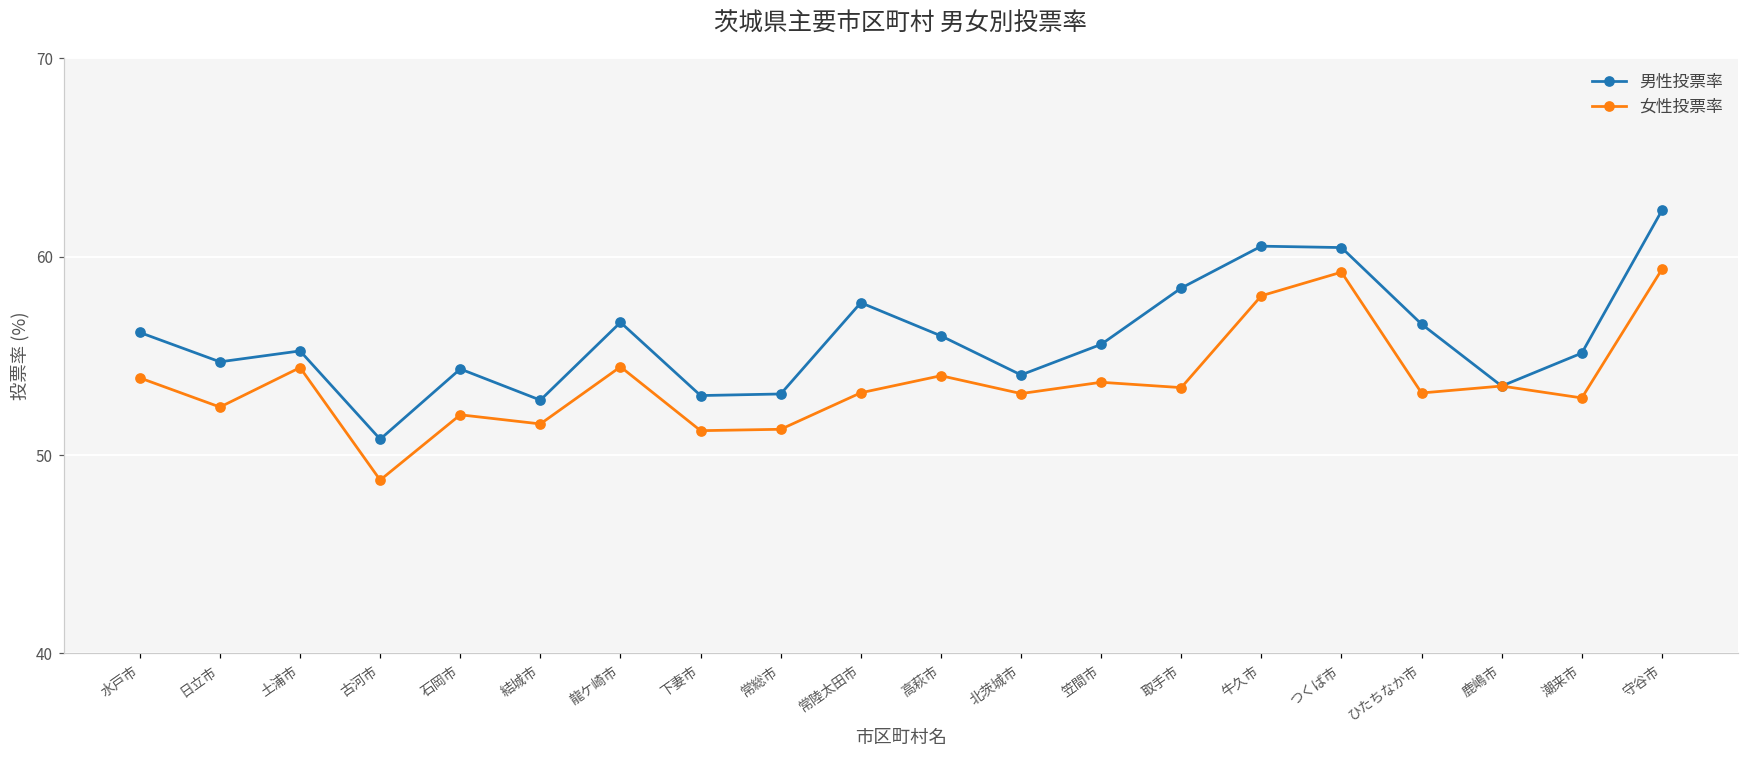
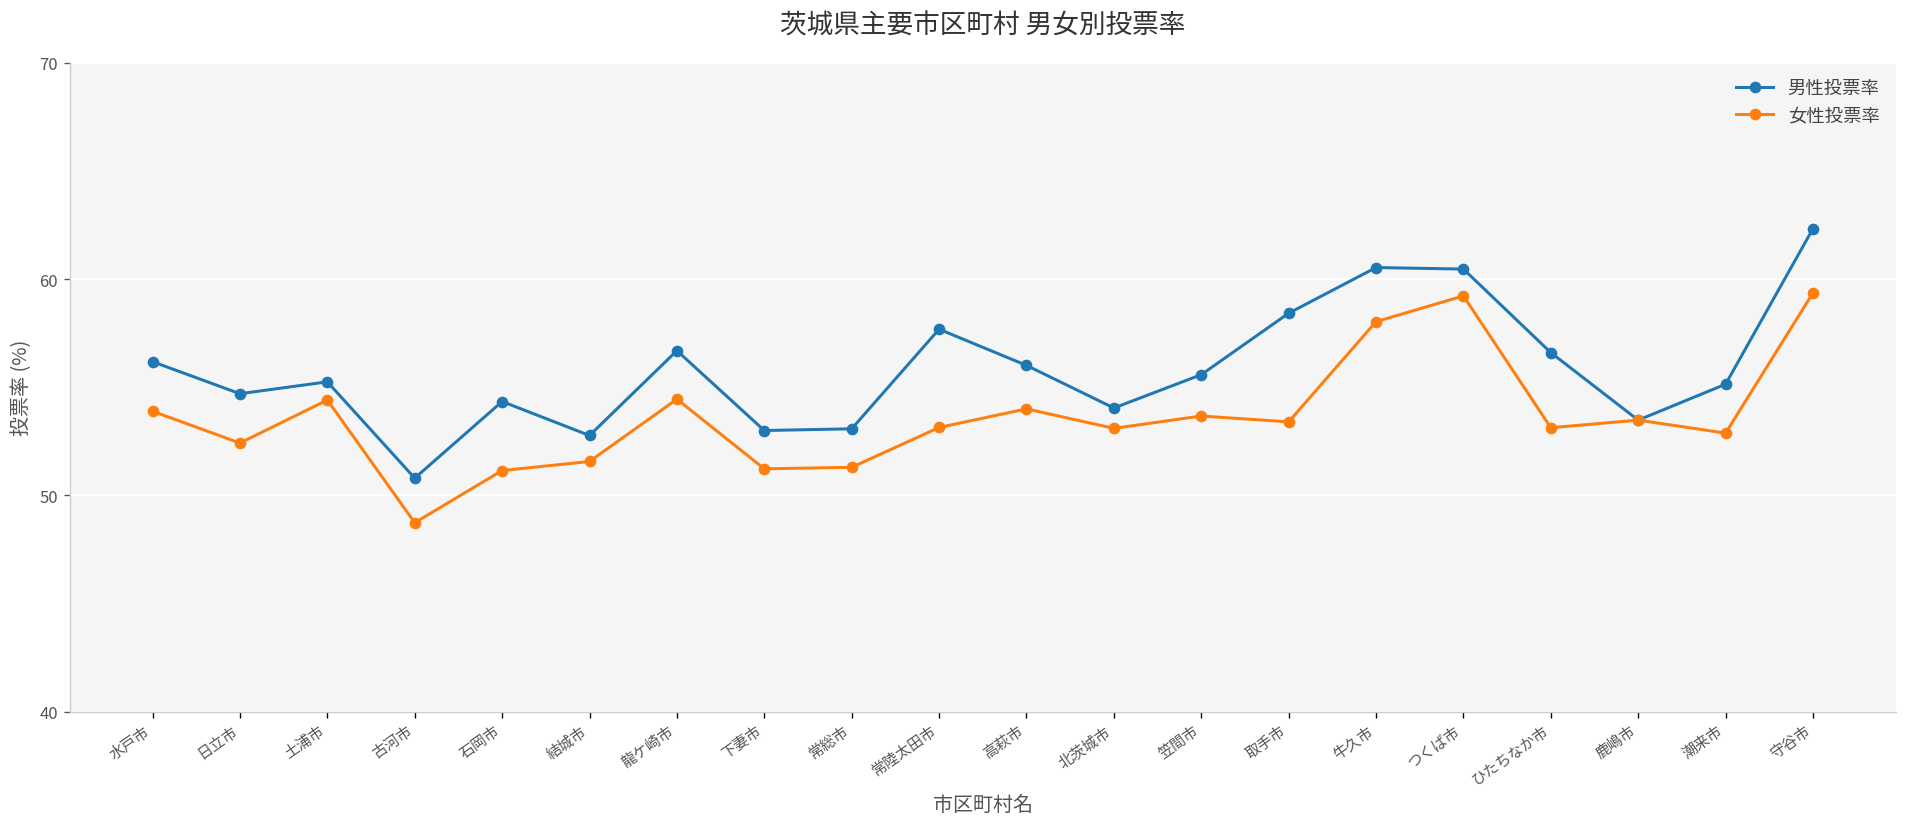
女性投票率, 石岡市: 52.0 -> 51.2
